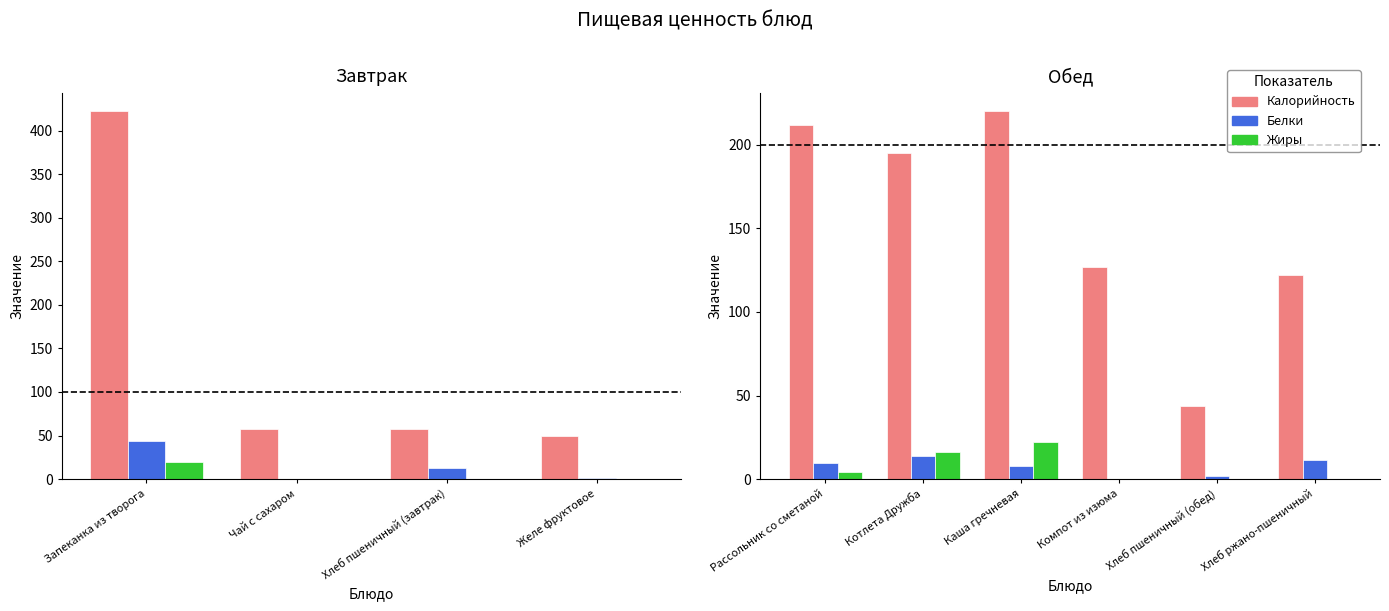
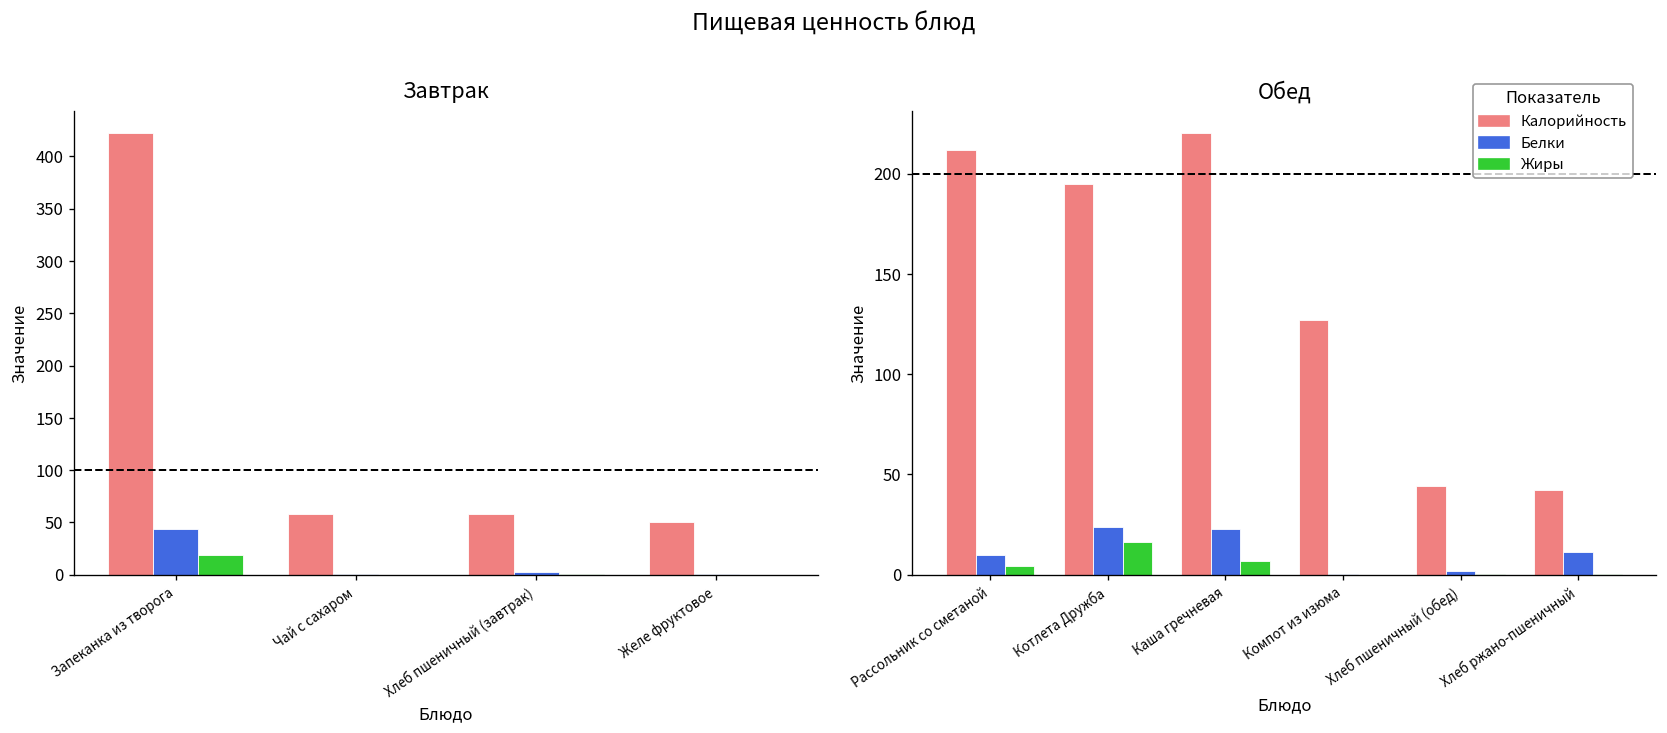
Завтрак, Белки, Хлеб пшеничный (завтрак): 10 -> 0
Обед, Белки, Котлета Дружба: 14 -> 24
Обед, Белки, Каша гречневая: 8 -> 23
Обед, Жиры, Каша гречневая: 22 -> 7
Обед, Калорийность, Хлеб ржано-пшеничный: 122 -> 42
